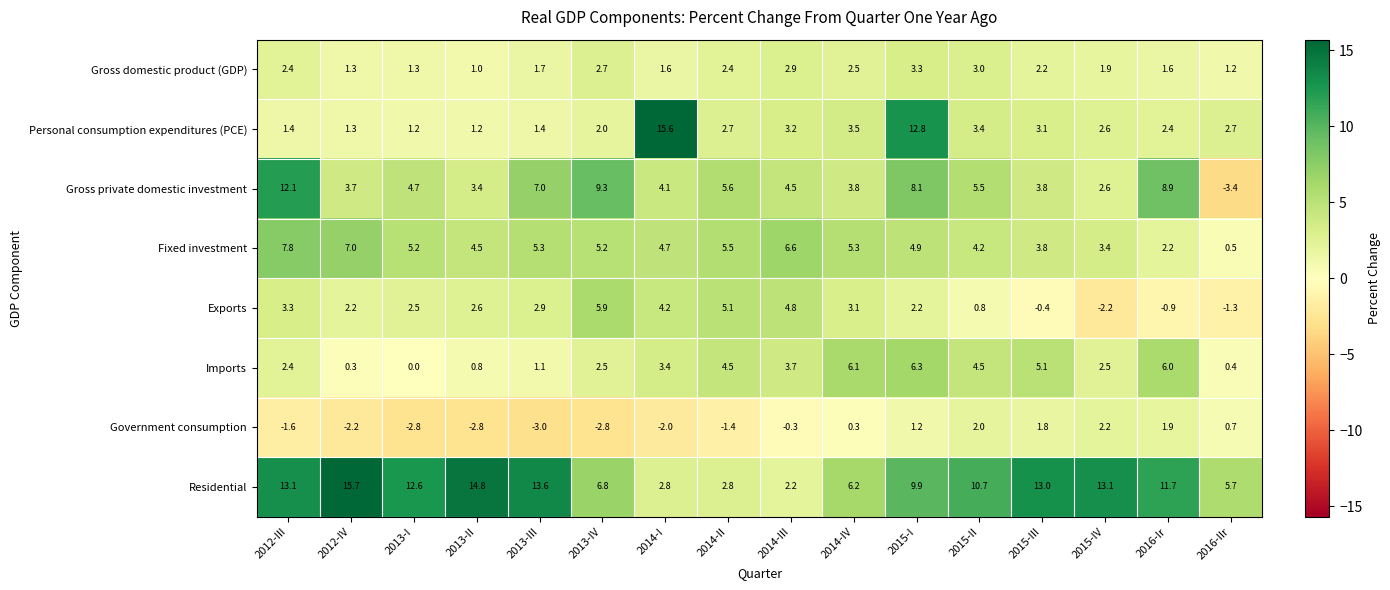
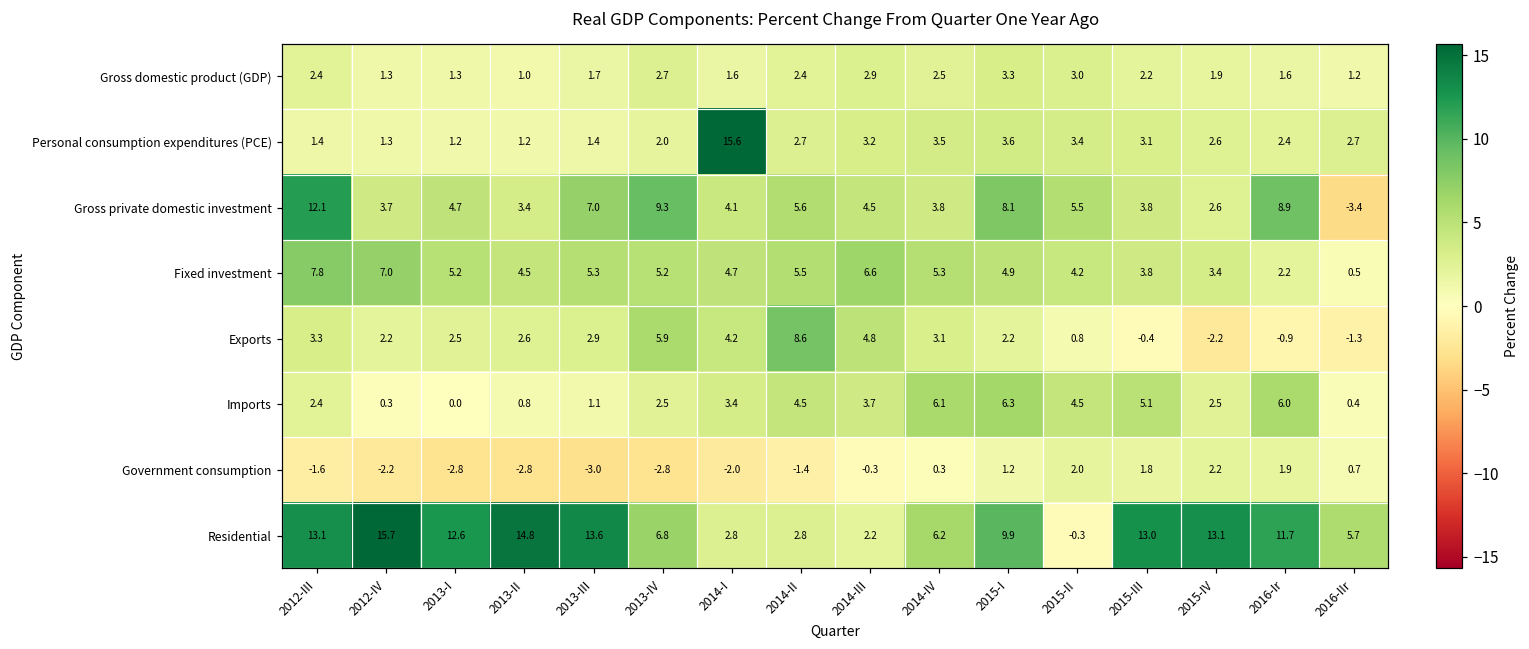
Personal consumption expenditures (PCE), 2015-I: 12.8 -> 3.6
Exports, 2014-II: 5.1 -> 8.6
Residential, 2015-II: 10.7 -> -0.3
